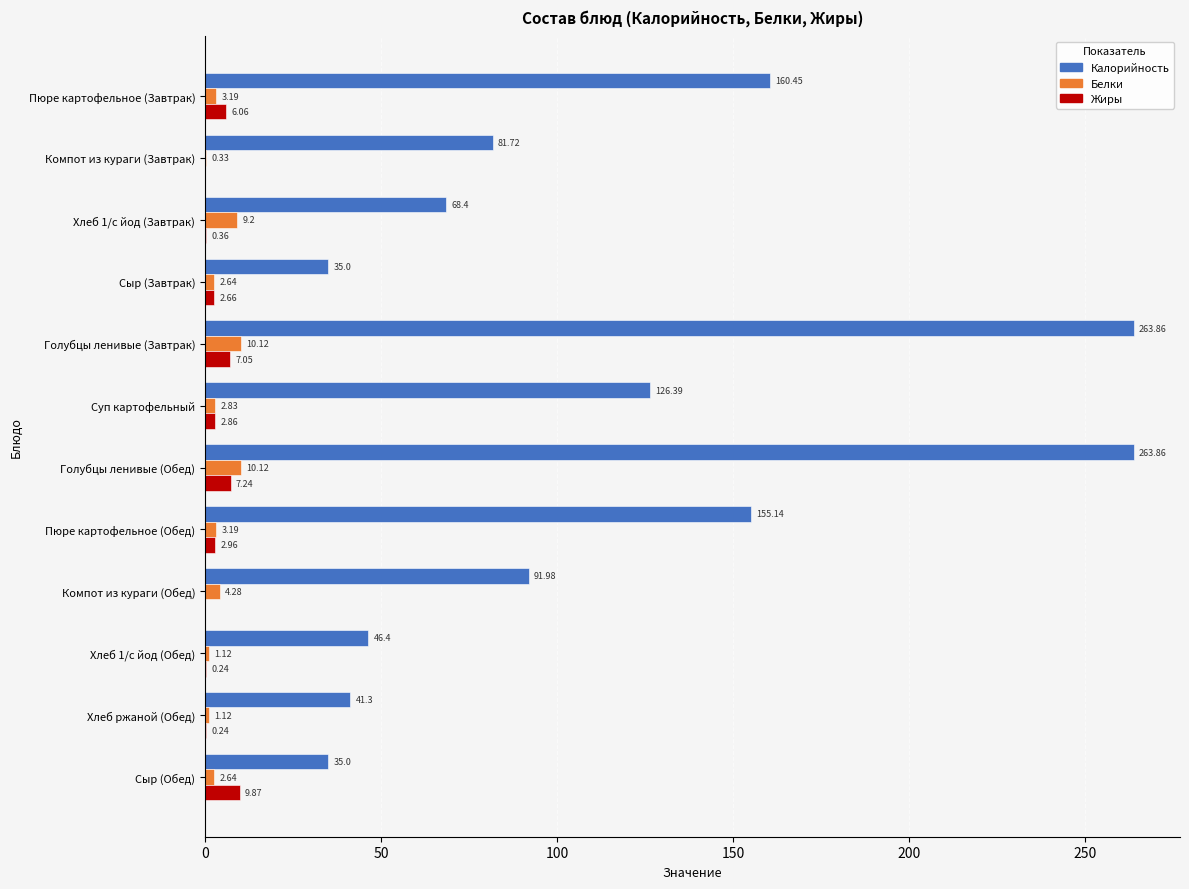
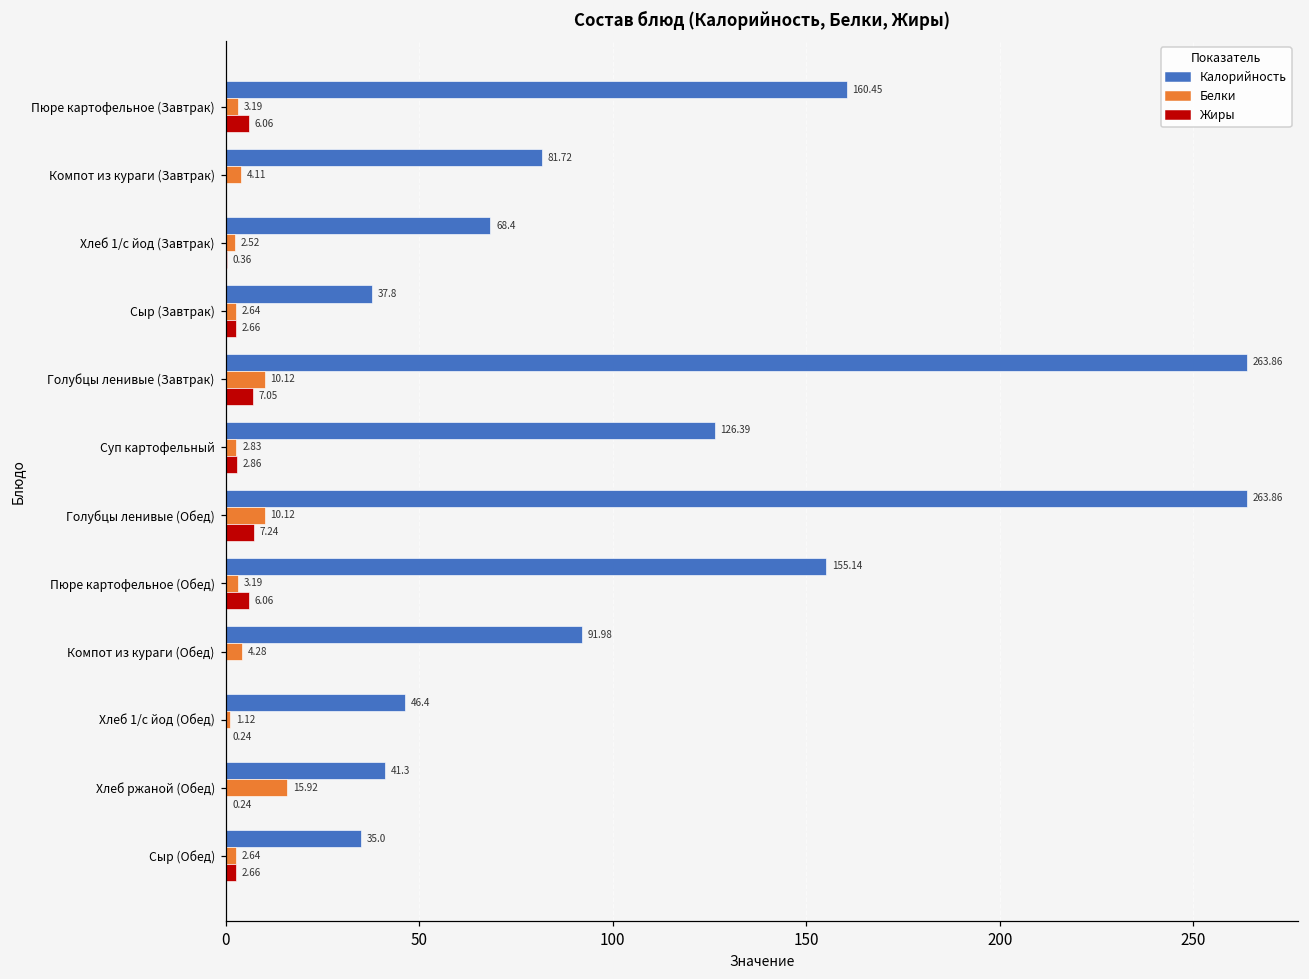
Белки, Компот из кураги (Завтрак): 0.33 -> 4.11
Белки, Хлеб 1/с йод (Завтрак): 9.2 -> 2.52
Калорийность, Сыр (Завтрак): 35.0 -> 37.8
Жиры, Пюре картофельное (Обед): 2.96 -> 6.06
Белки, Хлеб ржаной (Обед): 1.12 -> 15.92
Жиры, Сыр (Обед): 9.87 -> 2.66
